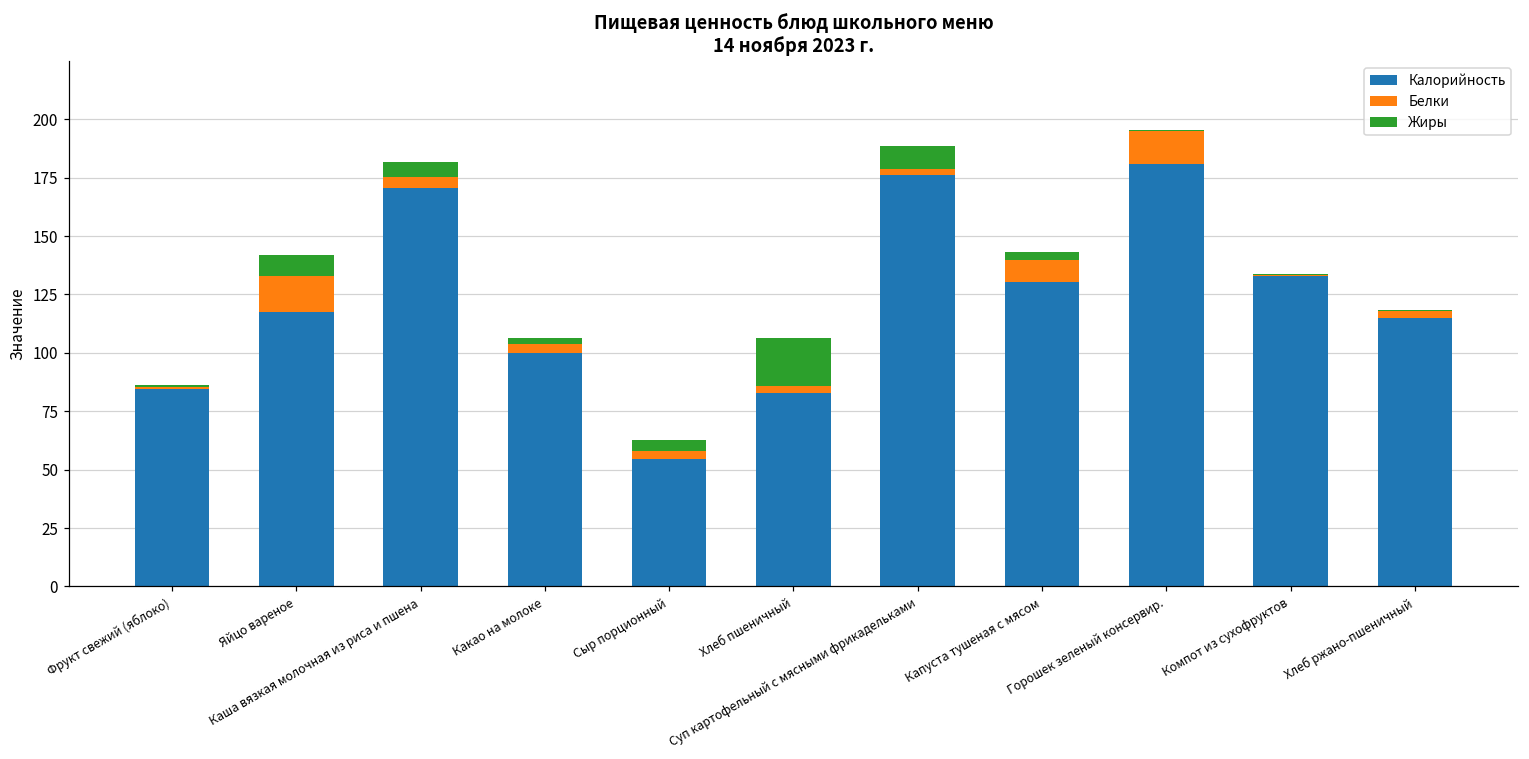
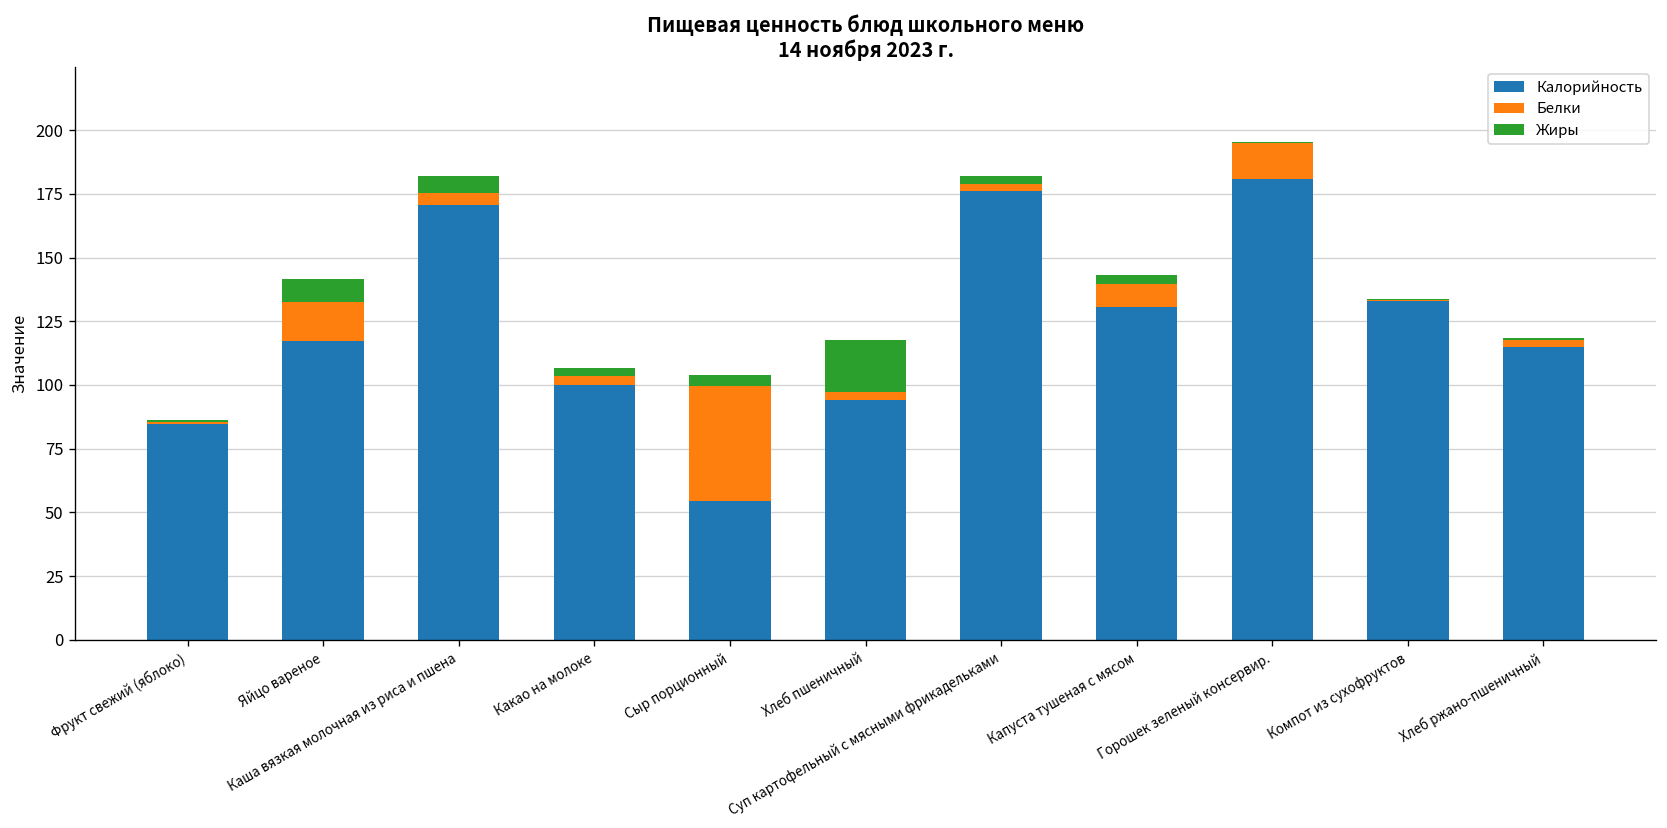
Белки, Сыр порционный: 3 -> 45
Калорийность, Хлеб пшеничный: 83 -> 94
Жиры, Суп картофельный с мясными фрикадельками: 10 -> 3
